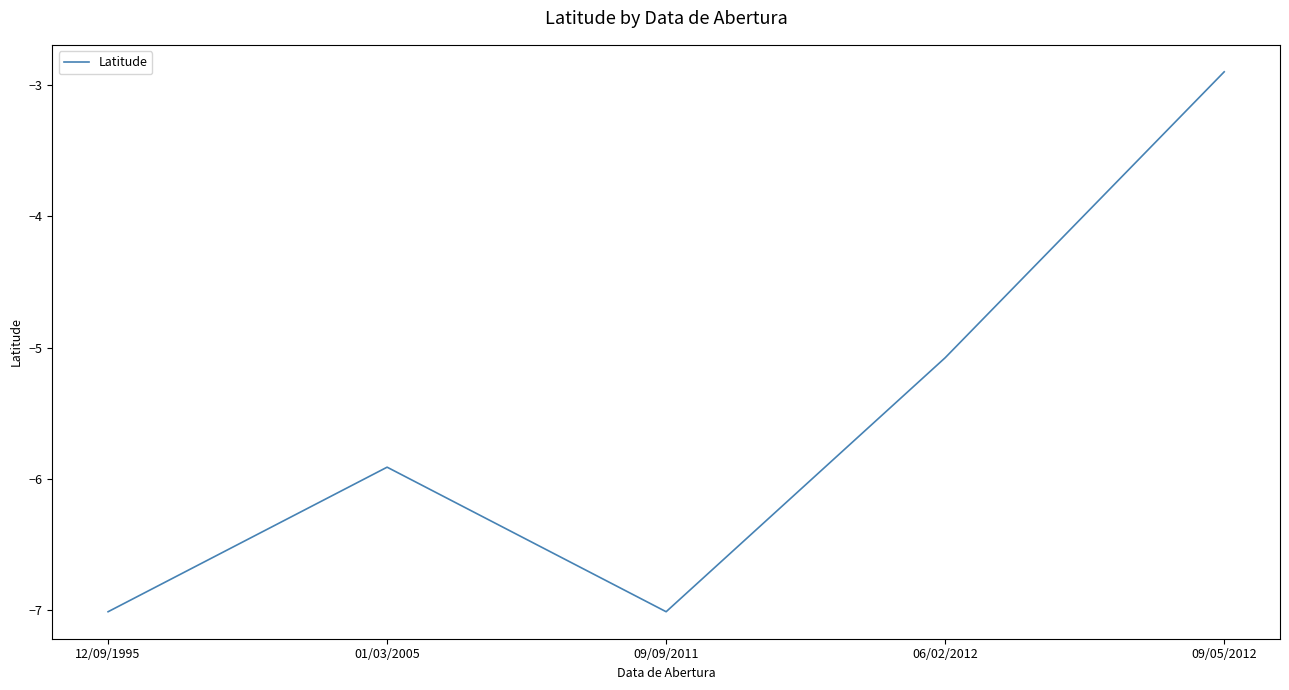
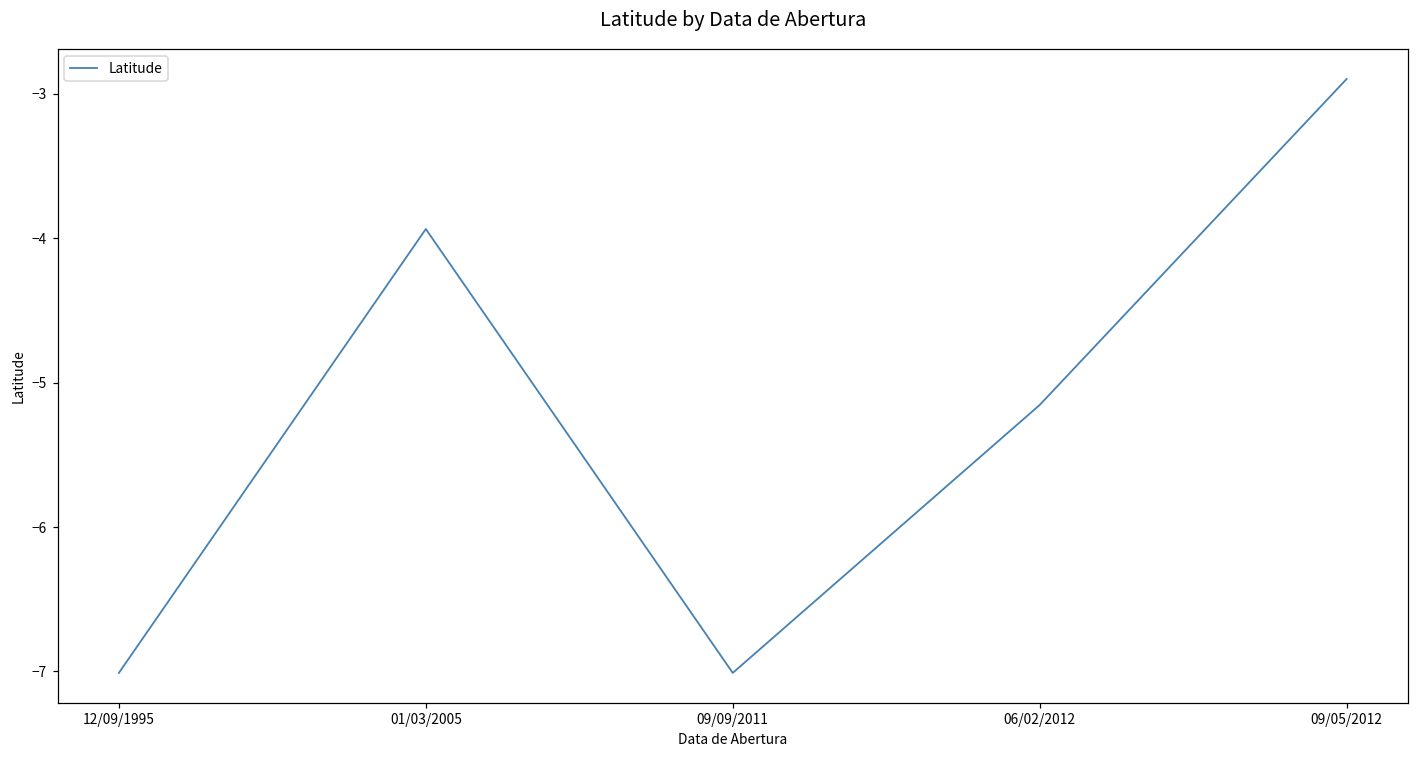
01/03/2005: -5.91 -> -3.94
06/02/2012: -5.08 -> -5.15
